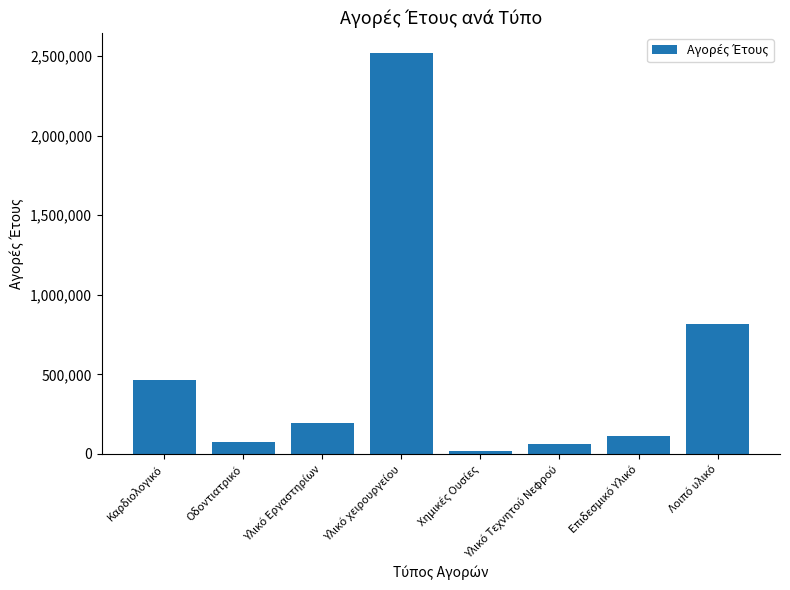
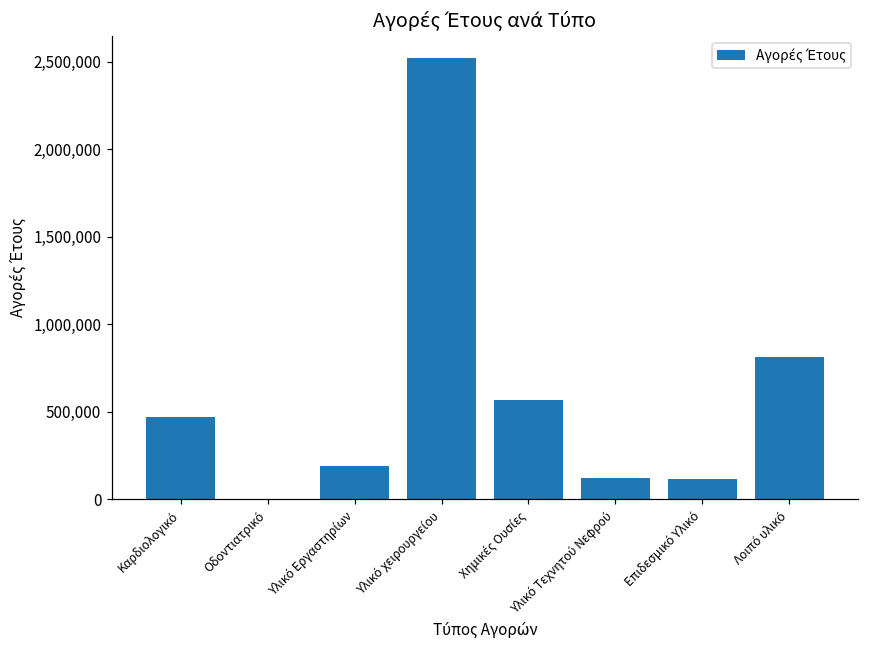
Οδοντιατρικό: 70,000 -> 0
Χημικές Ουσίες: 20,000 -> 570,000
Υλικό Τεχνητού Νεφρού: 60,000 -> 120,000
